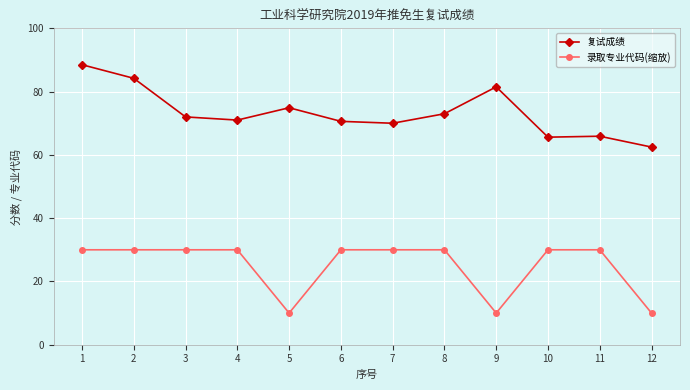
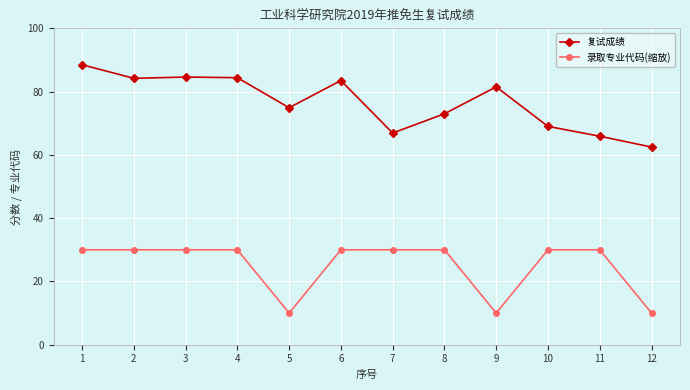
复试成绩, 3: 72 -> 85
复试成绩, 4: 71 -> 84
复试成绩, 6: 71 -> 84
复试成绩, 7: 70 -> 67
复试成绩, 10: 66 -> 69
